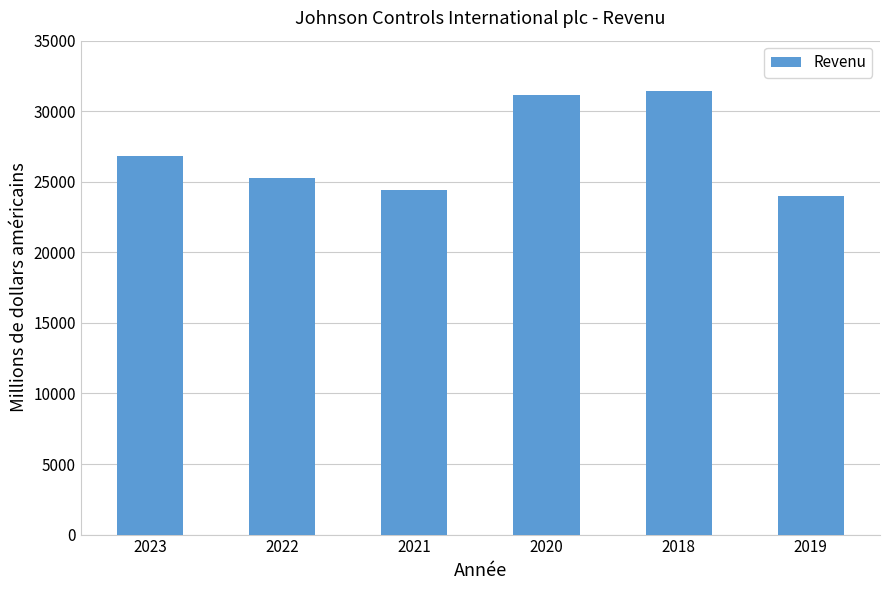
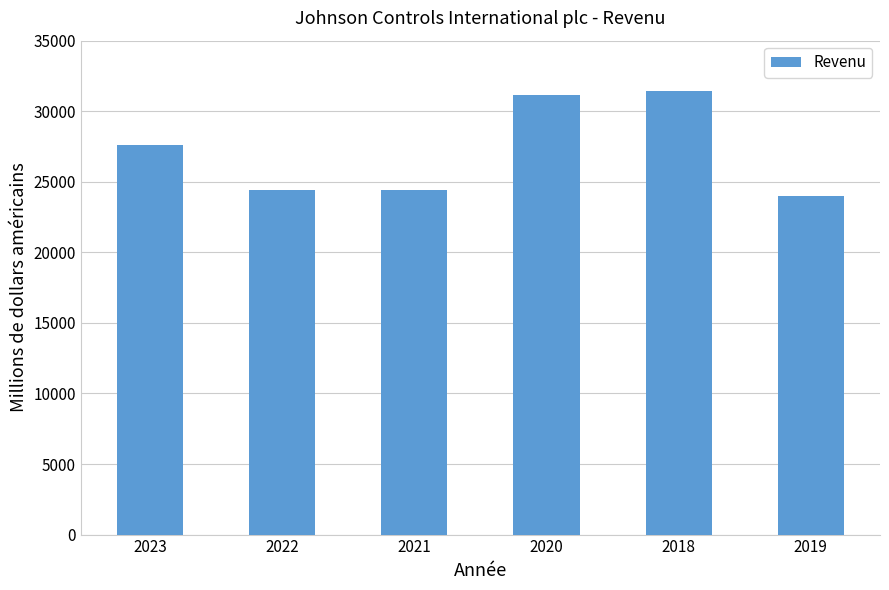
2023: 26800 -> 27600
2022: 25300 -> 24400
